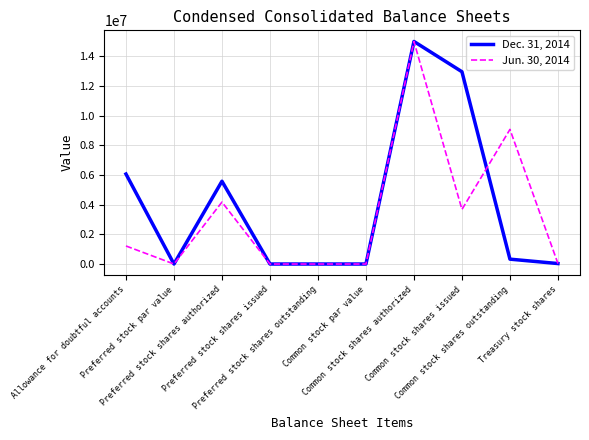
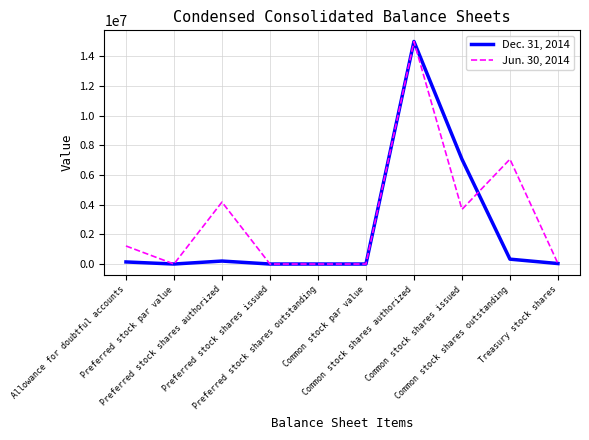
Dec. 31, 2014, Allowance for doubtful accounts: 6100000 -> 100000
Dec. 31, 2014, Preferred stock shares authorized: 5600000 -> 200000
Dec. 31, 2014, Common stock shares issued: 13000000 -> 7100000
Jun. 30, 2014, Common stock shares outstanding: 9100000 -> 7100000
